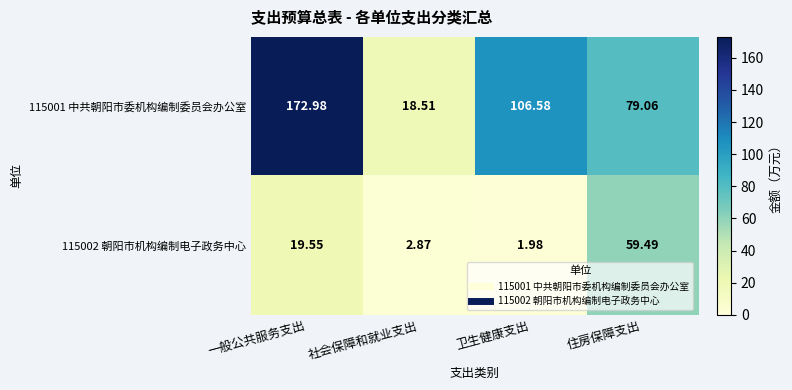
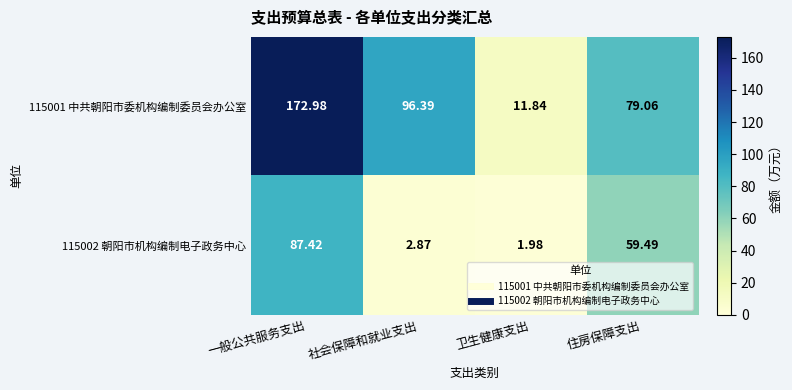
115001 中共朝阳市委机构编制委员会办公室, 社会保障和就业支出: 18.51 -> 96.39
115001 中共朝阳市委机构编制委员会办公室, 卫生健康支出: 106.58 -> 11.84
115002 朝阳市机构编制电子政务中心, 一般公共服务支出: 19.55 -> 87.42
